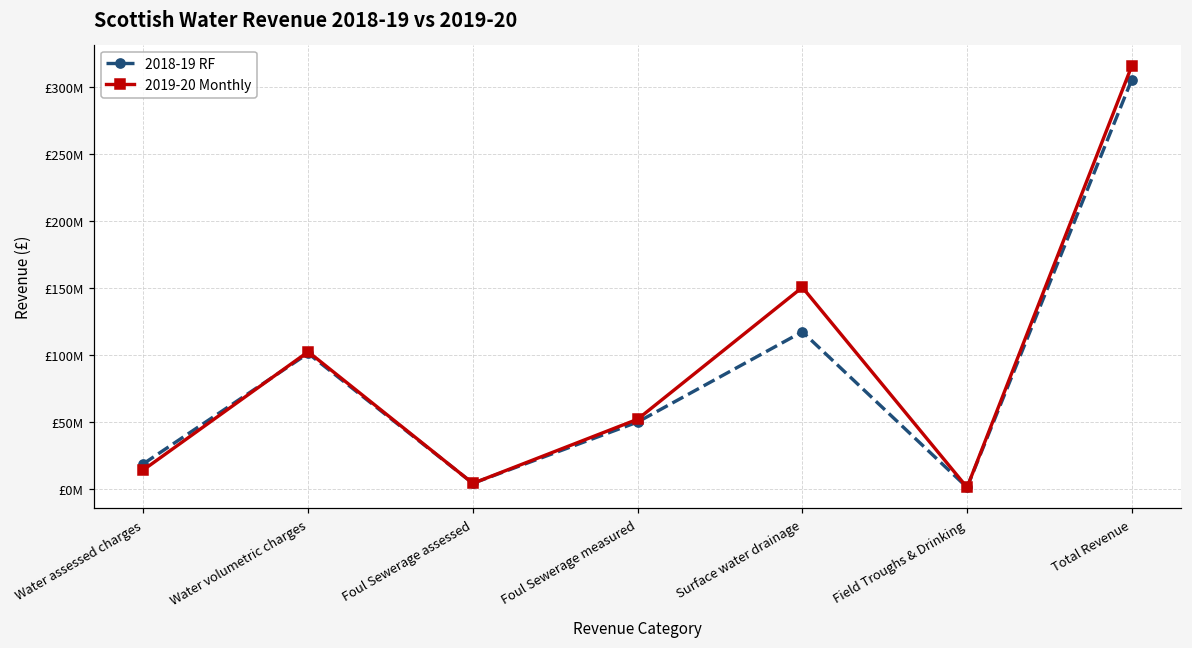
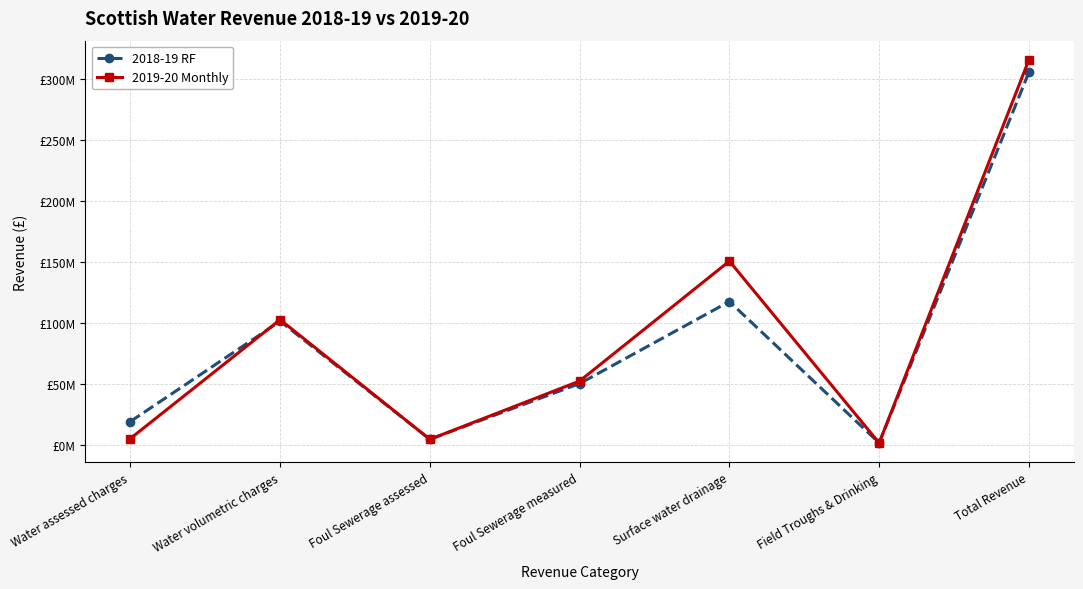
2019-20 Monthly, Water assessed charges: £14000000 -> £5000000
